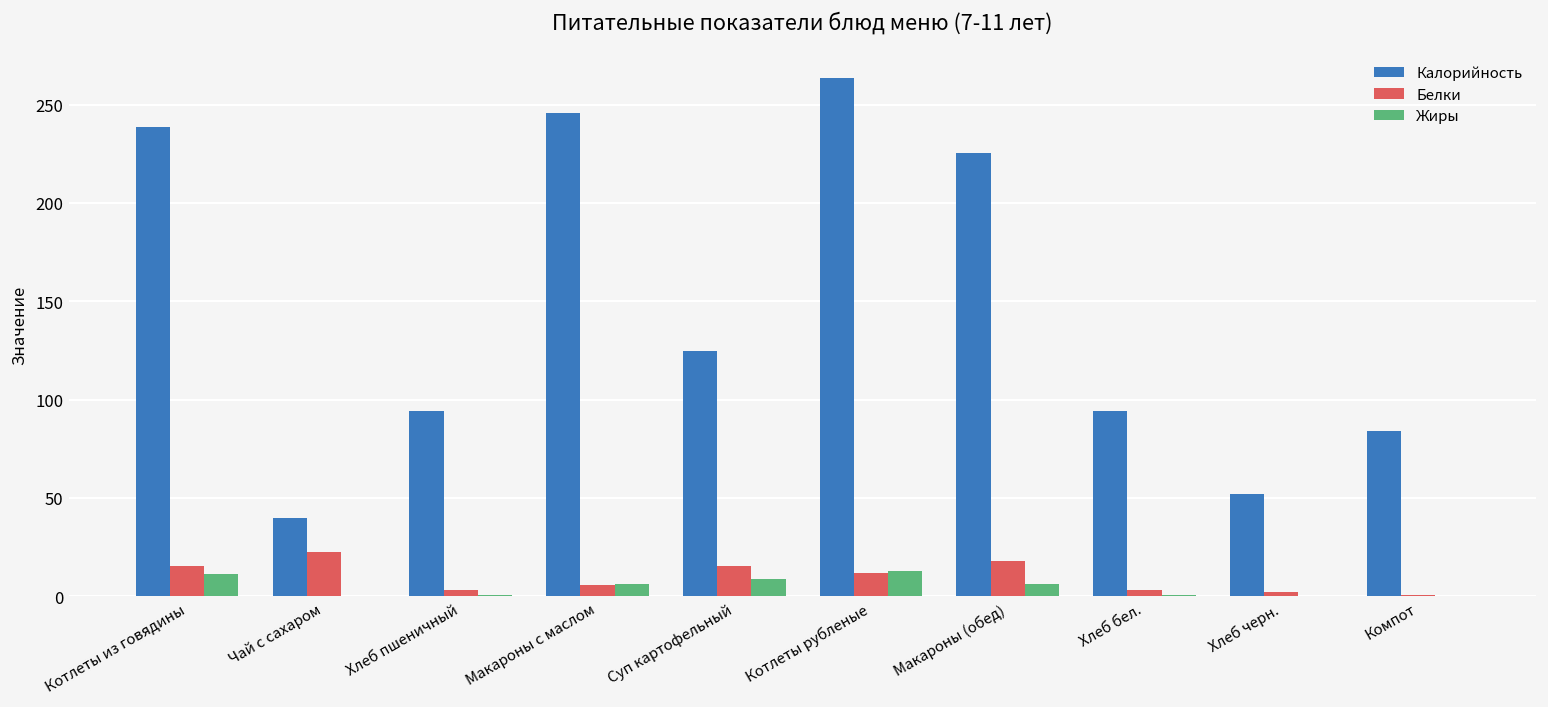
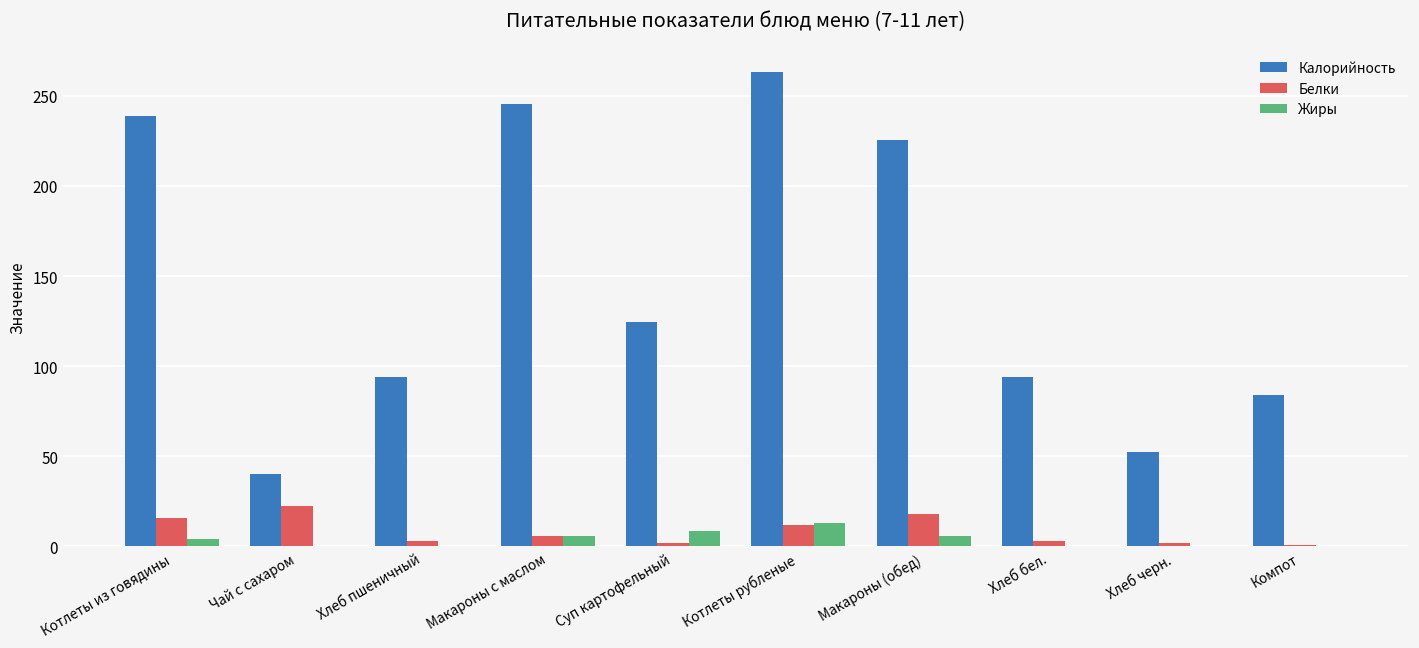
Жиры, Котлеты из говядины: 12 -> 4
Белки, Суп картофельный: 15 -> 2
